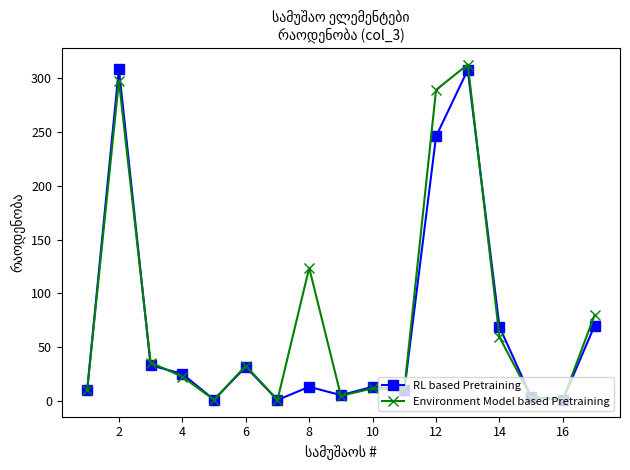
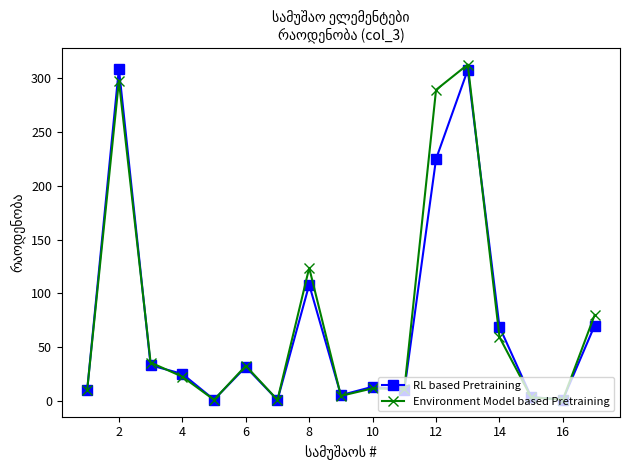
RL based Pretraining, 8: 13 -> 108
RL based Pretraining, 12: 246 -> 225
